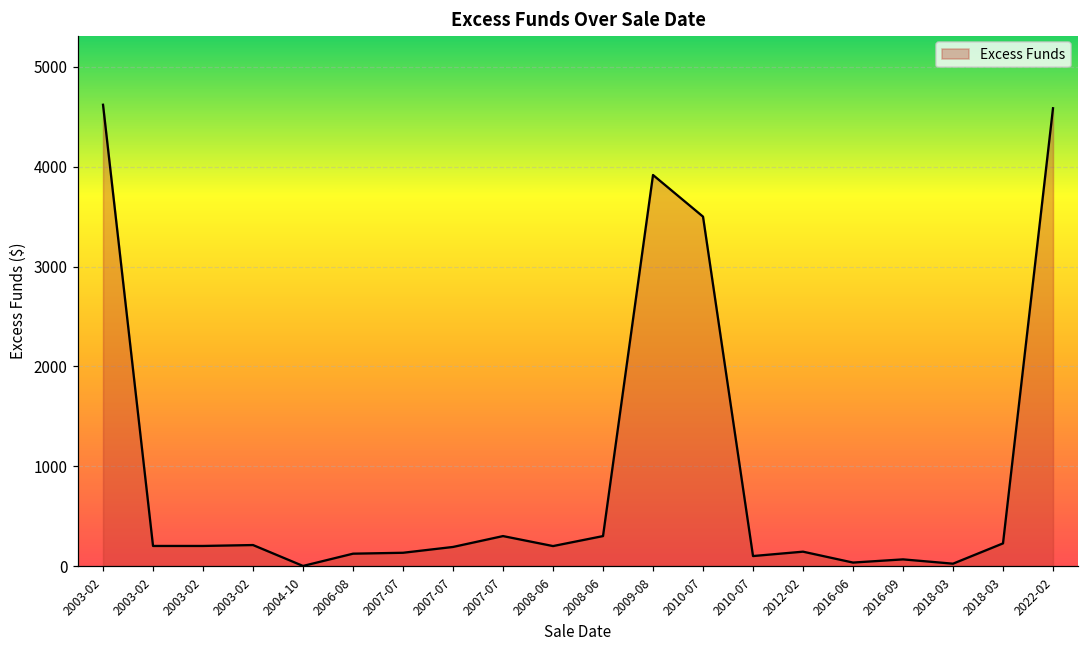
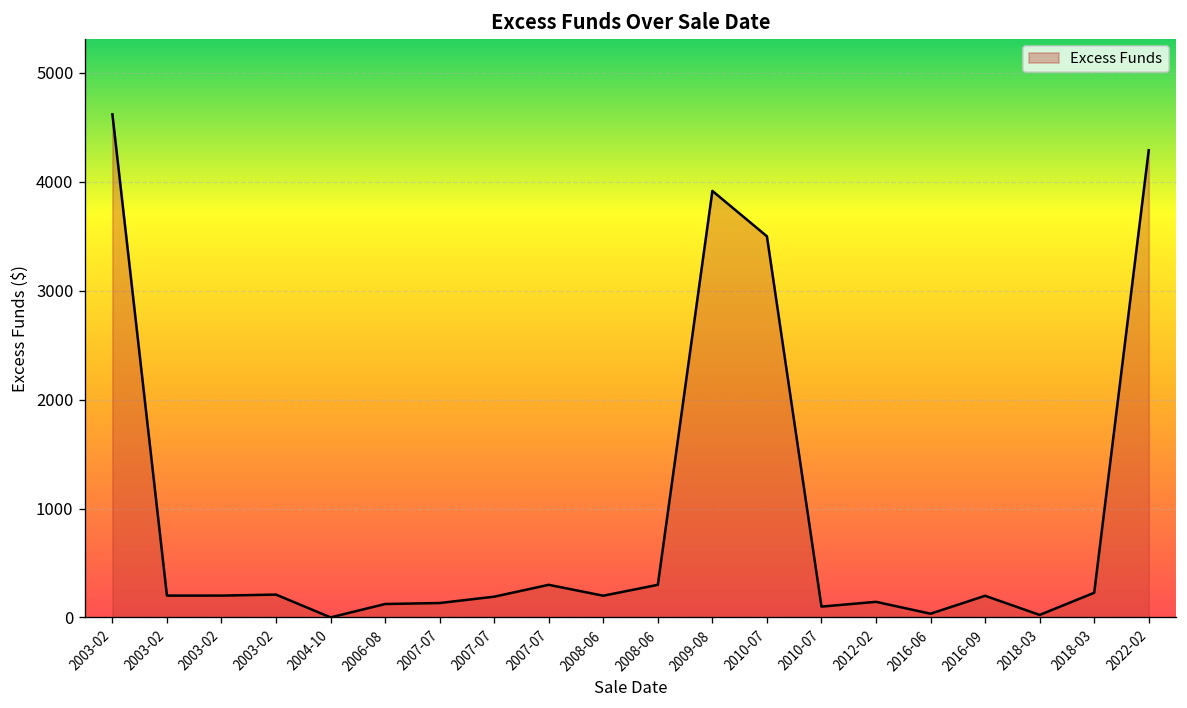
2016-09: 100 -> 200
2022-02: 4600 -> 4300
